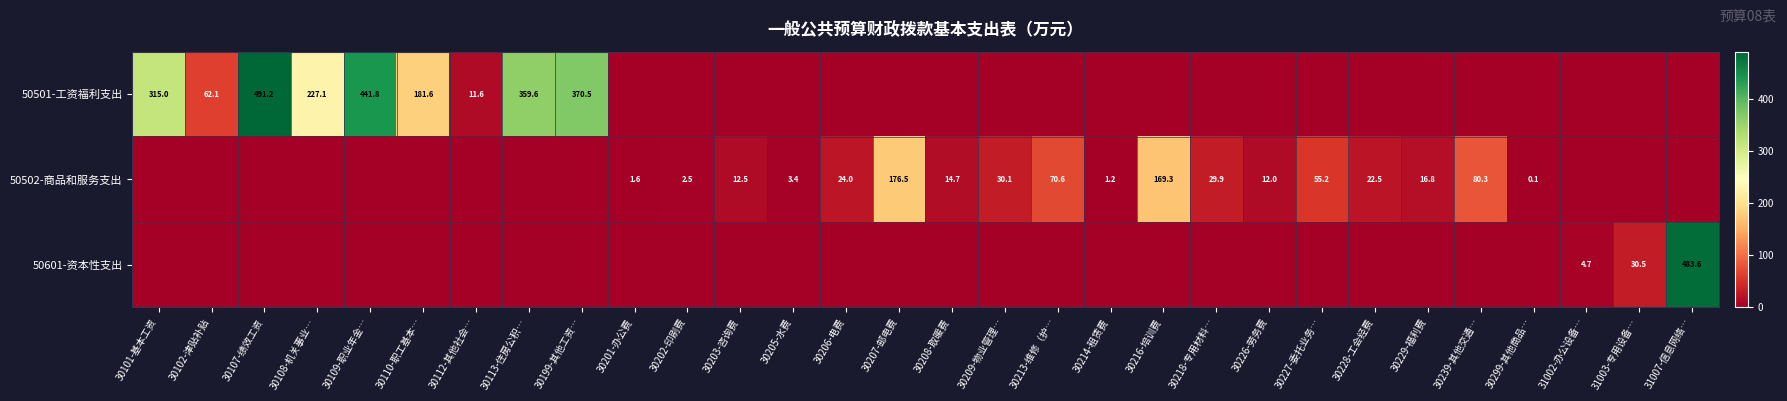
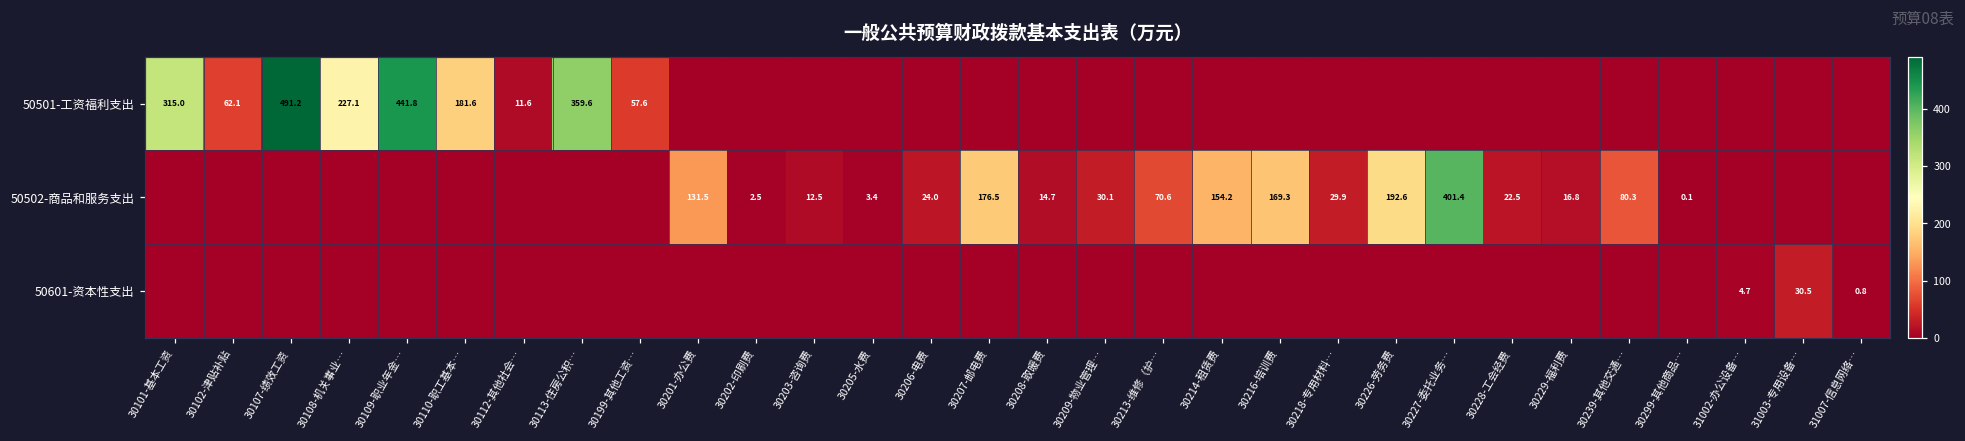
50501-工资福利支出, 30199-其他工资…: 370.5 -> 57.6
50502-商品和服务支出, 30201-办公费: 1.6 -> 131.5
50502-商品和服务支出, 30214-租赁费: 1.2 -> 154.2
50502-商品和服务支出, 30226-劳务费: 12.0 -> 192.6
50502-商品和服务支出, 30227-委托业务…: 55.2 -> 401.4
50601-资本性支出, 31007-信息网络…: 483.6 -> 0.8
